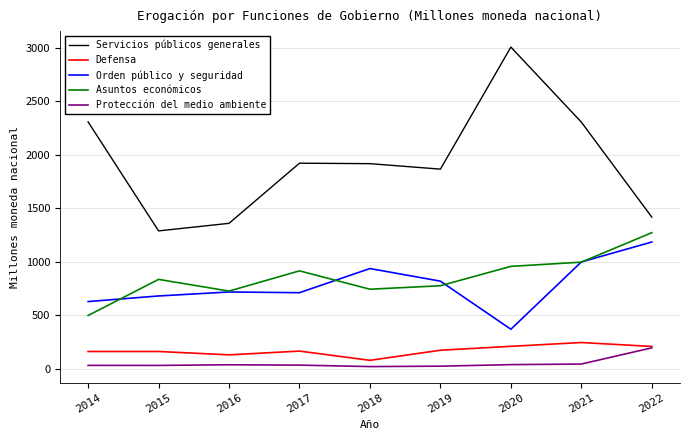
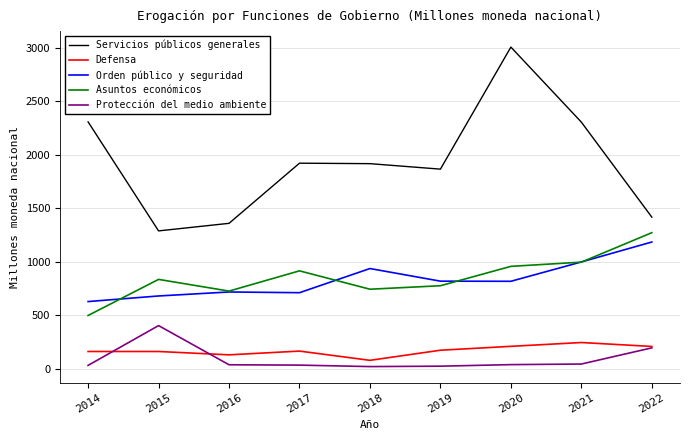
Protección del medio ambiente, 2015: 30 -> 410
Orden público y seguridad, 2020: 370 -> 820
